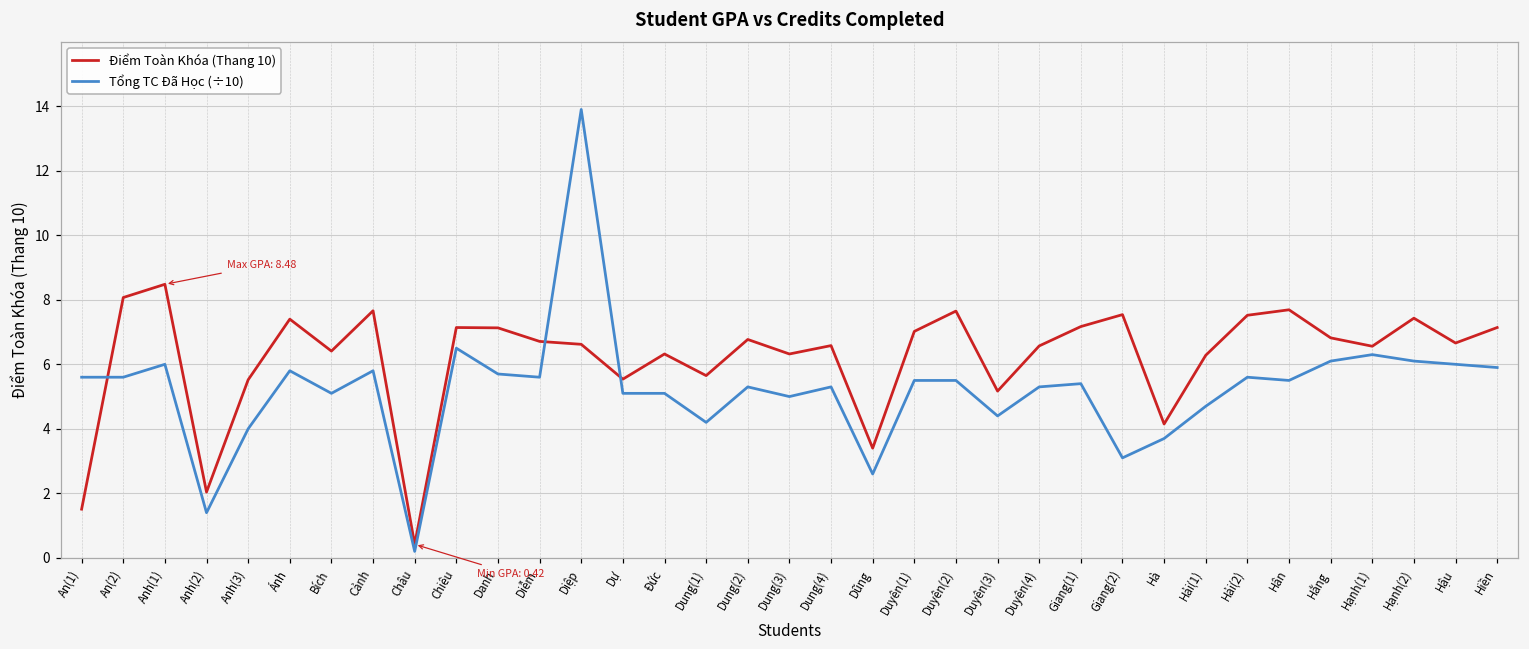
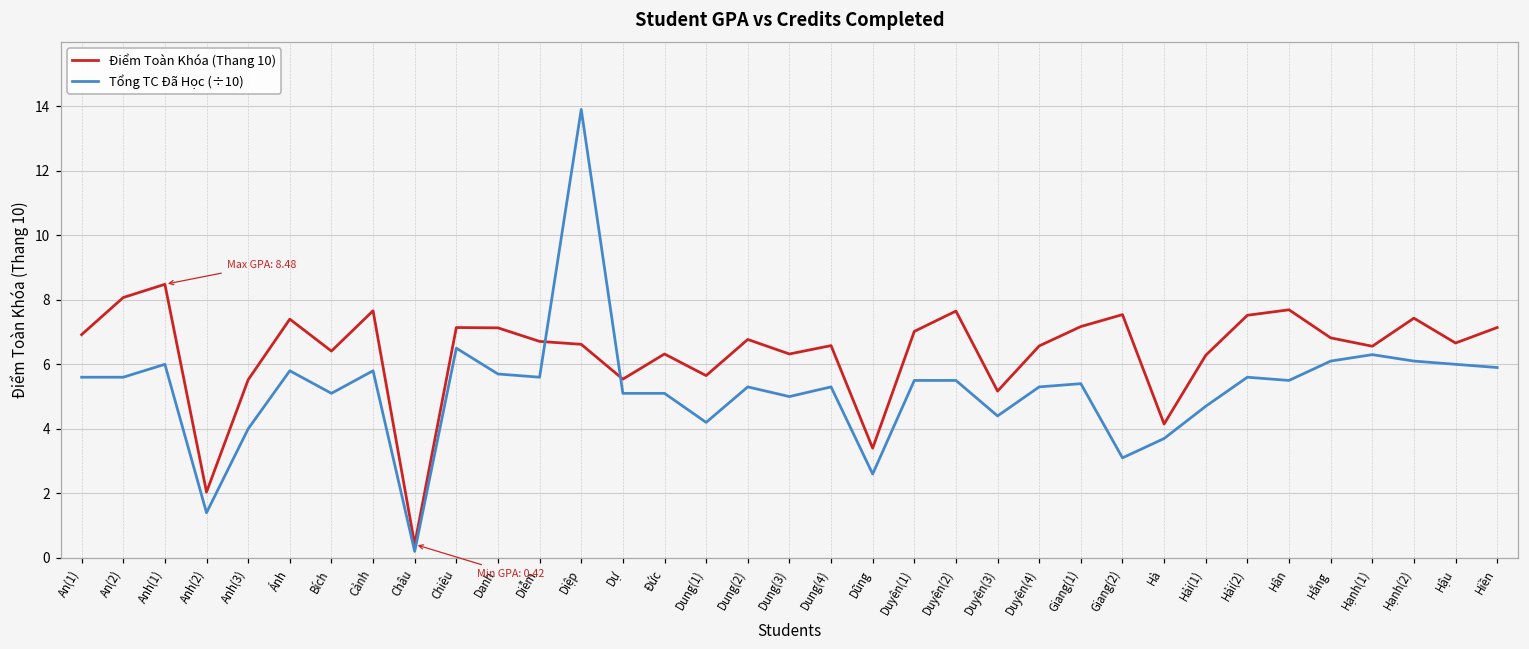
Điểm Toàn Khóa (Thang 10), An(1): 1.5 -> 6.9
